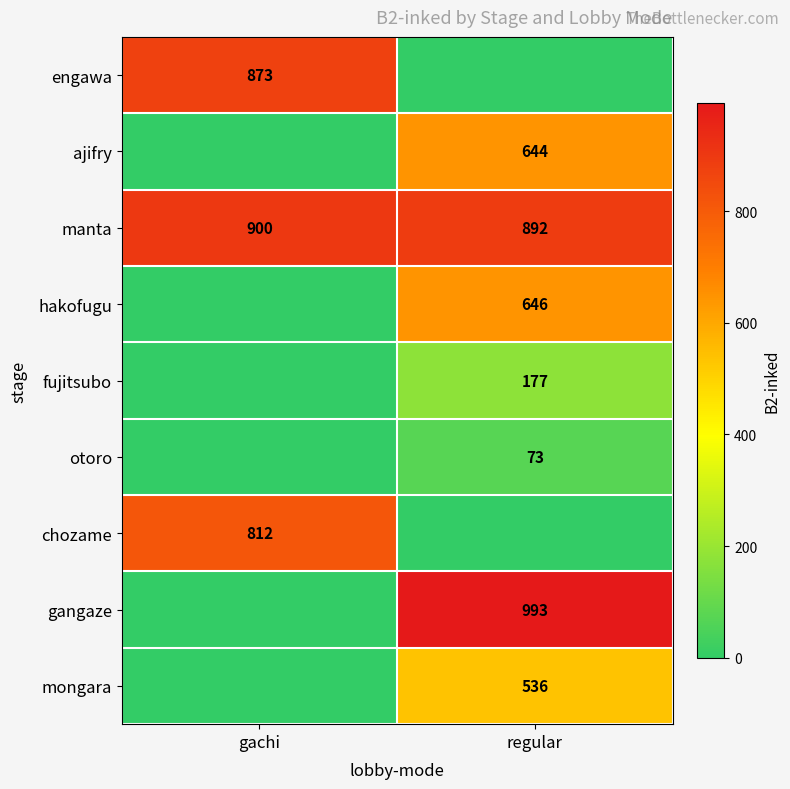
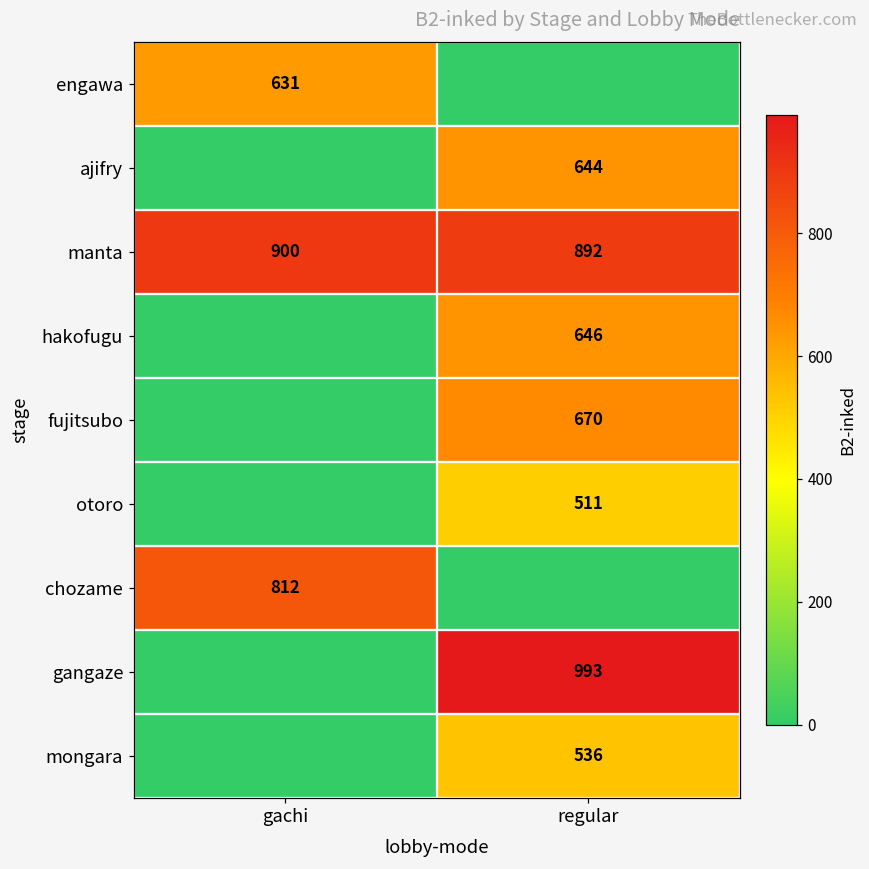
engawa, gachi: 873 -> 631
fujitsubo, regular: 177 -> 670
otoro, regular: 73 -> 511
